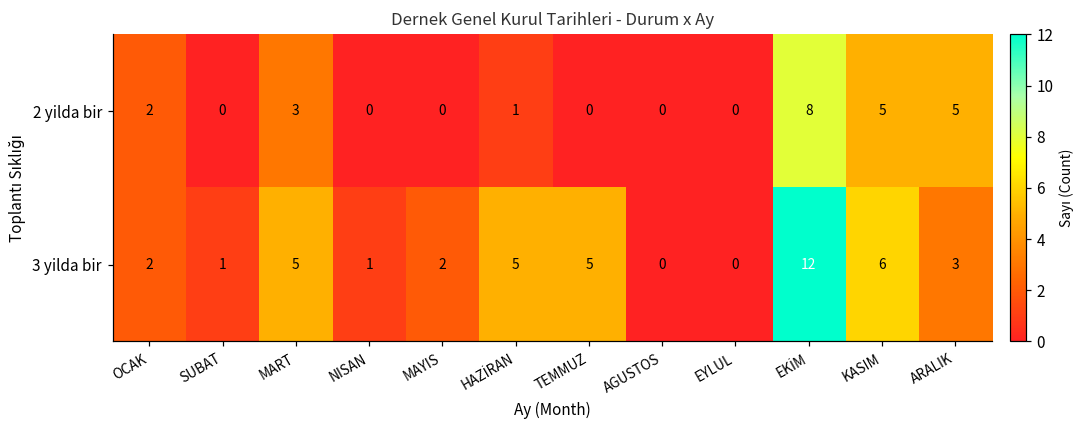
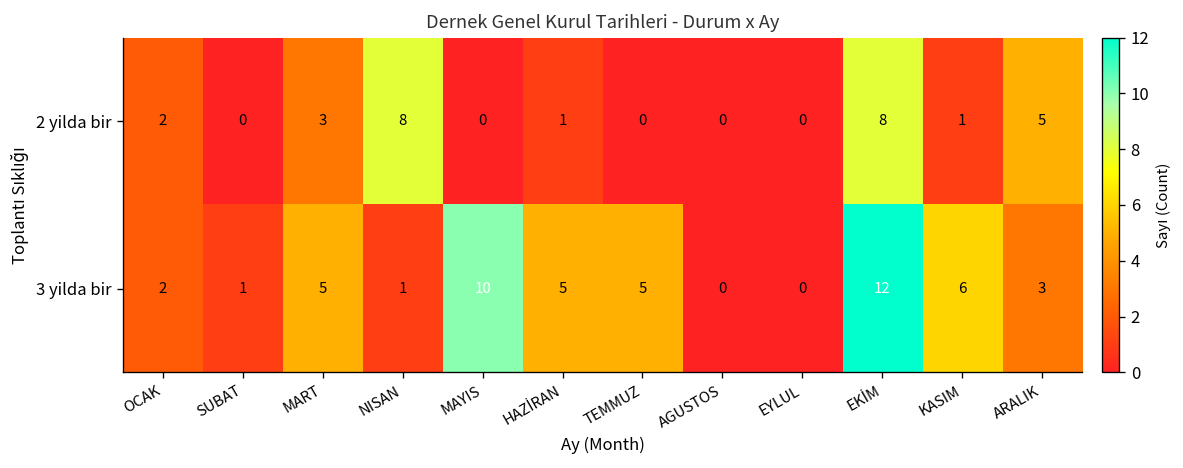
2 yilda bir, NISAN: 0 -> 8
2 yilda bir, KASIM: 5 -> 1
3 yilda bir, MAYIS: 2 -> 10
